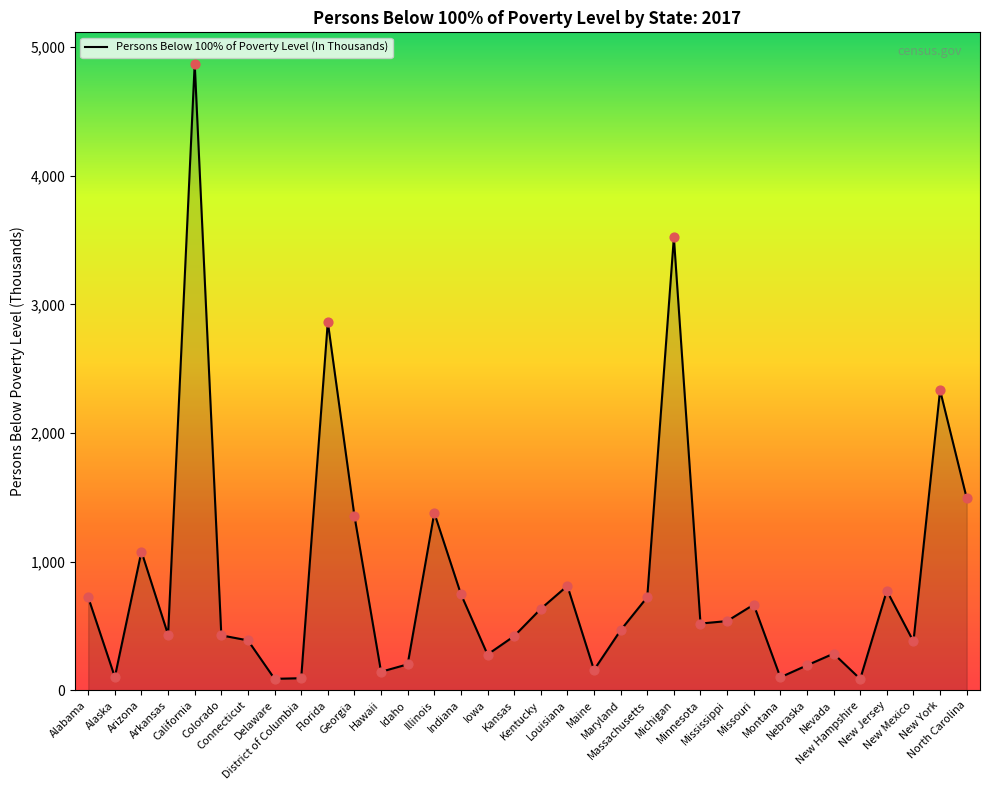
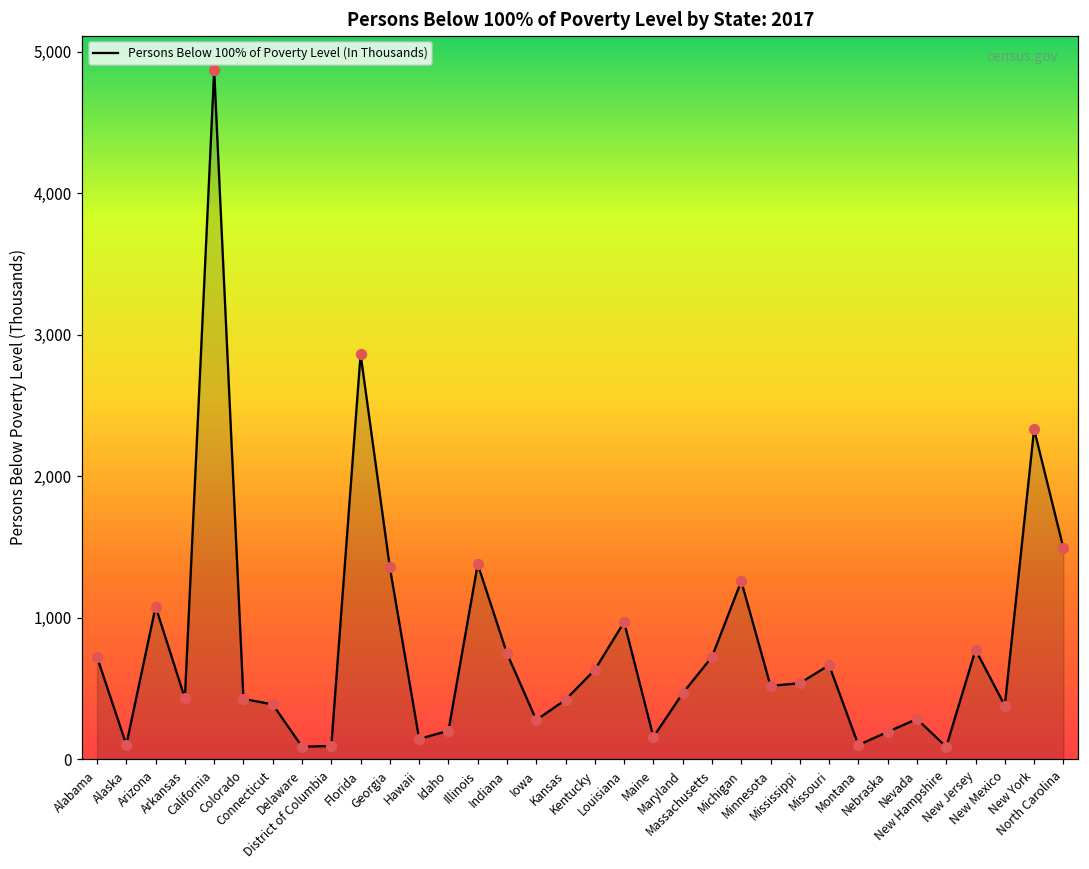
Louisiana: 810 -> 970
Michigan: 3,520 -> 1,260
